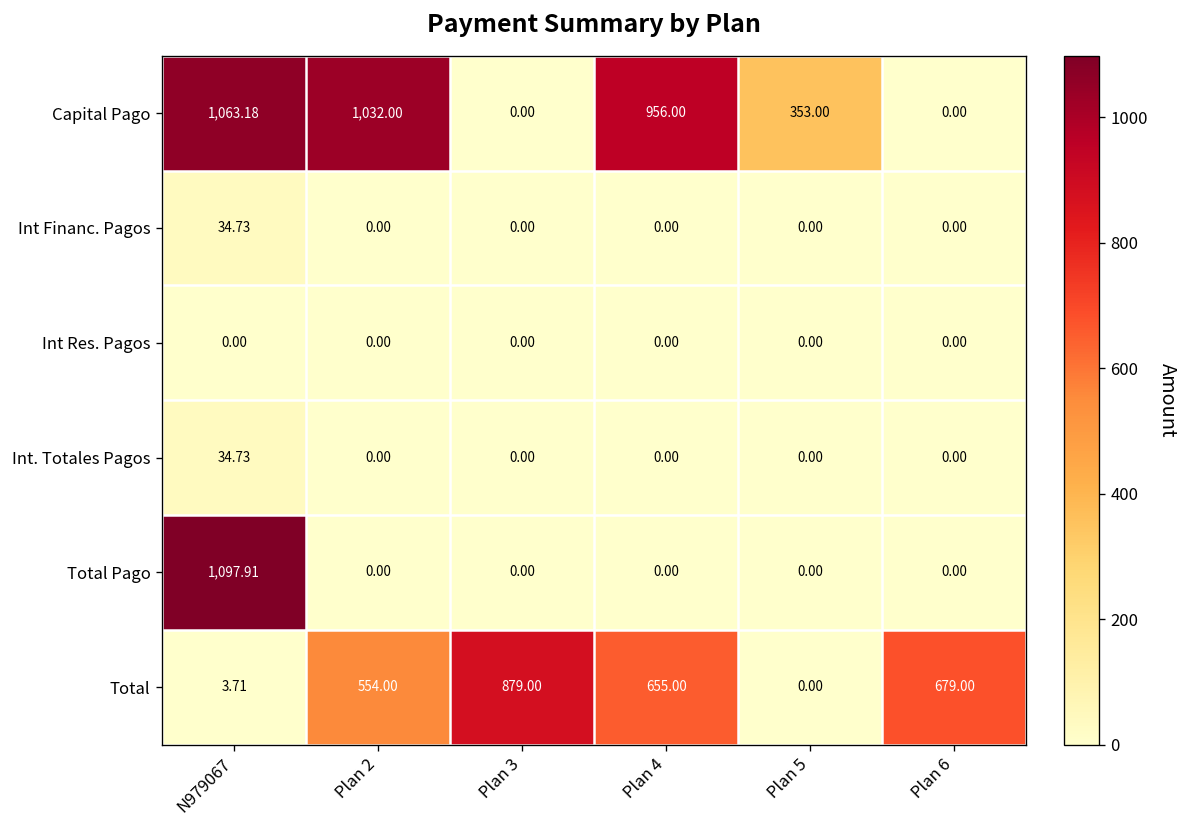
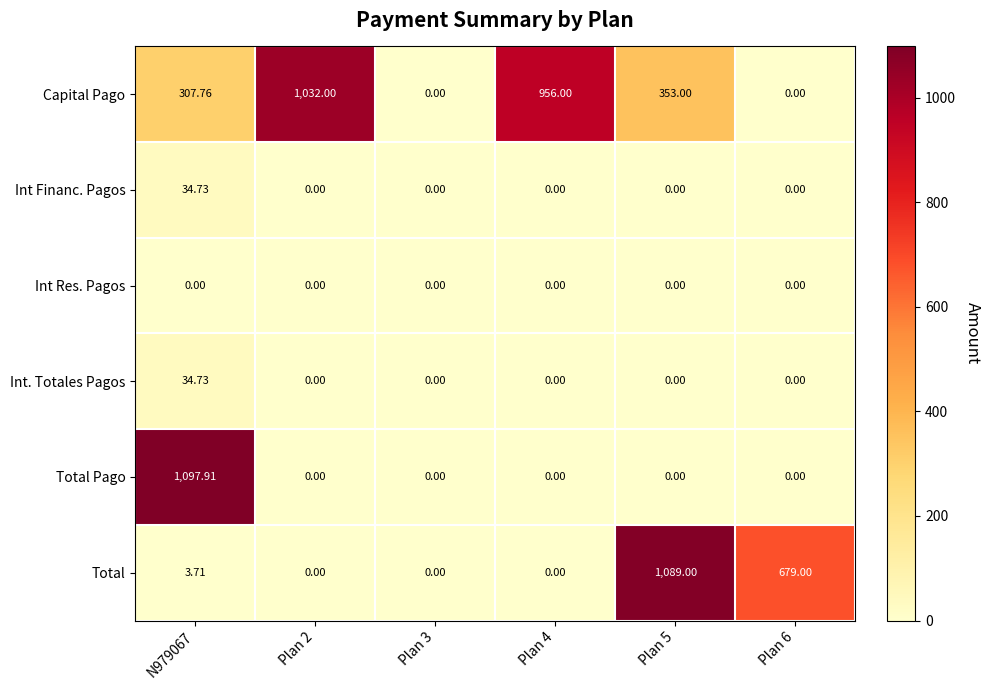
Capital Pago, N979067: 1,063.18 -> 307.76
Total, Plan 2: 554.00 -> 0.00
Total, Plan 3: 879.00 -> 0.00
Total, Plan 4: 655.00 -> 0.00
Total, Plan 5: 0.00 -> 1,089.00
